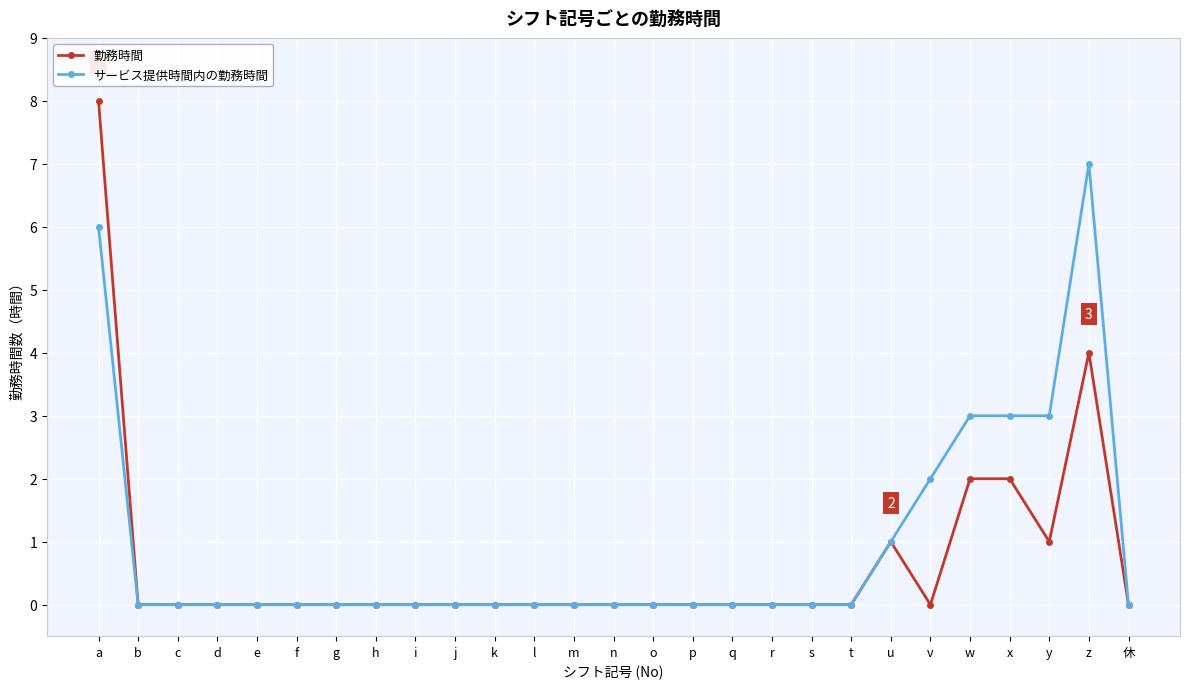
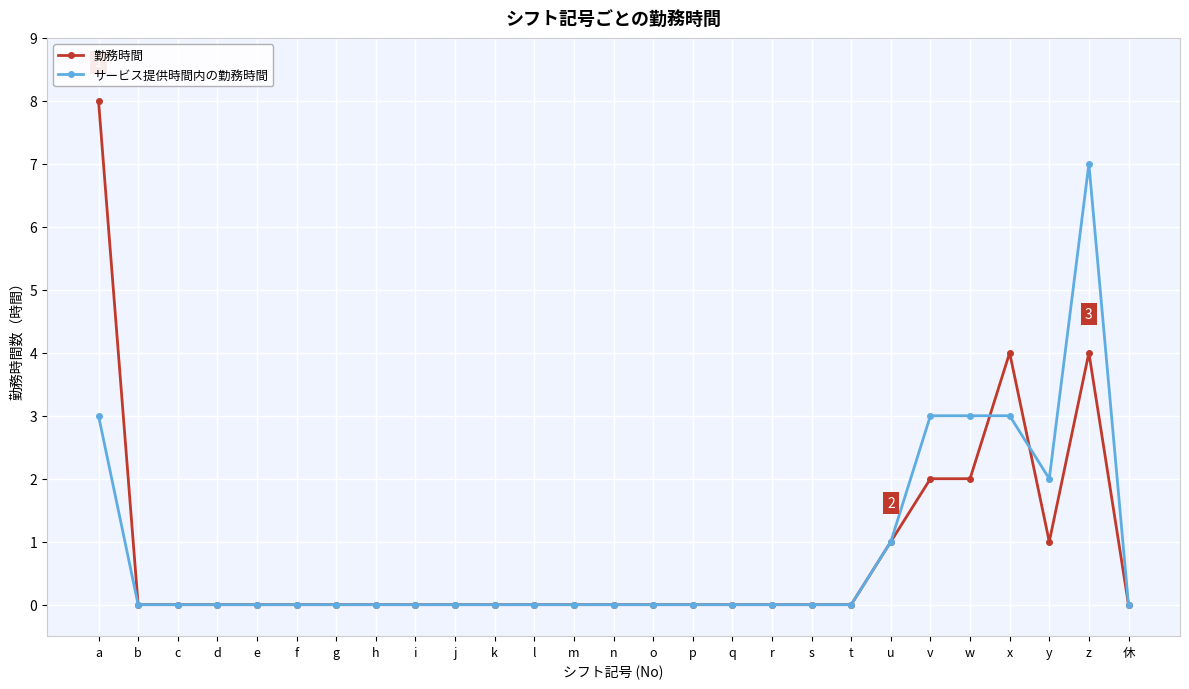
サービス提供時間内の勤務時間, a: 6 -> 3
勤務時間, v: 0 -> 2
サービス提供時間内の勤務時間, v: 2 -> 3
勤務時間, x: 2 -> 4
サービス提供時間内の勤務時間, y: 3 -> 2
